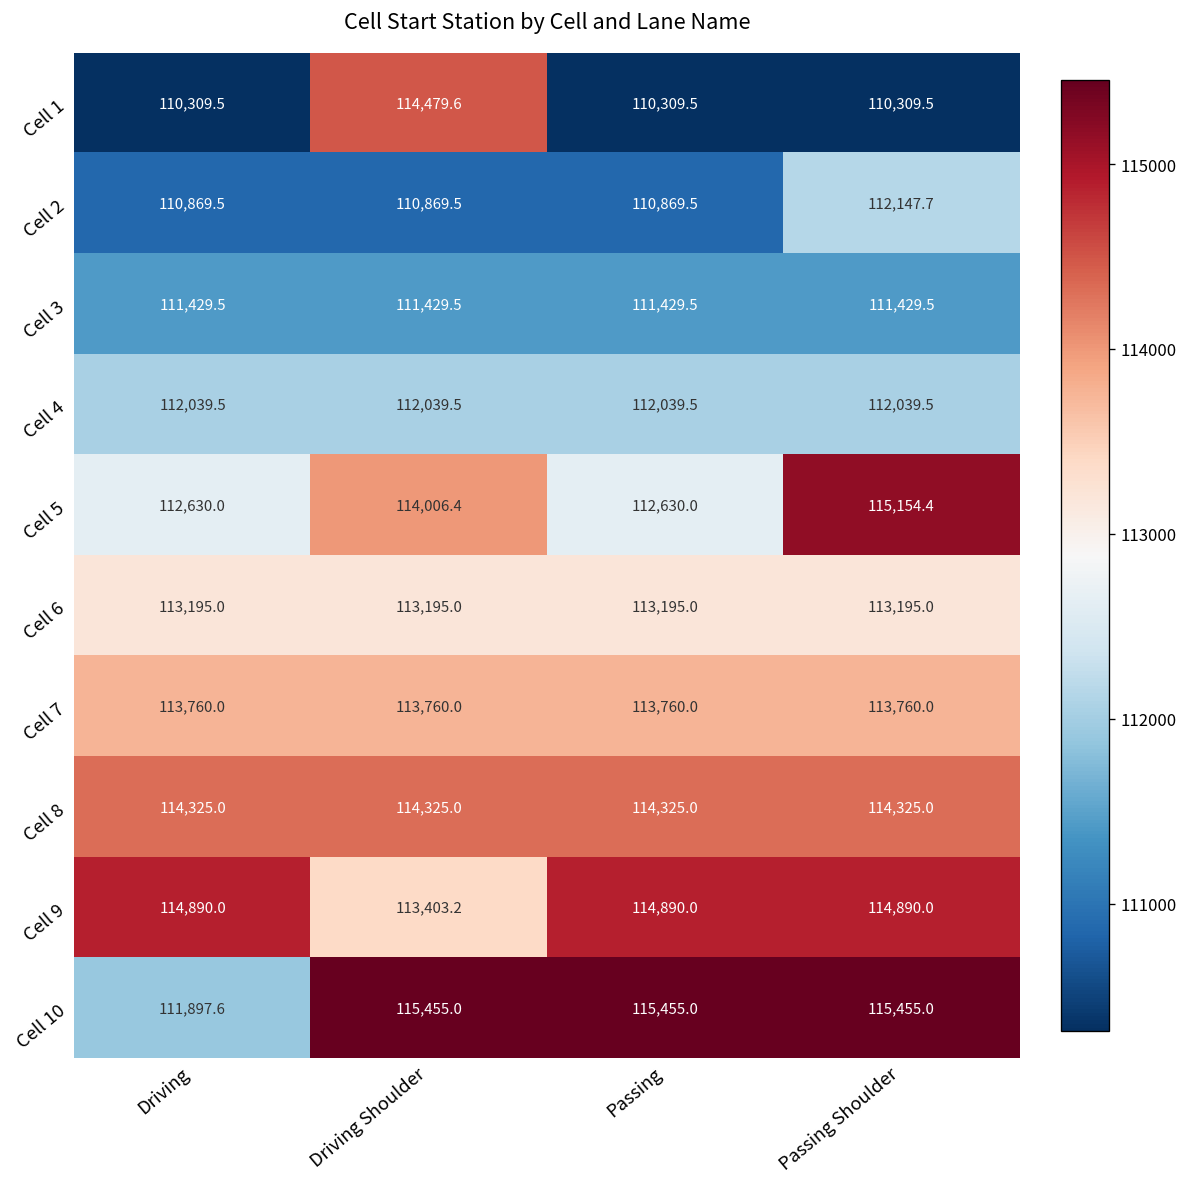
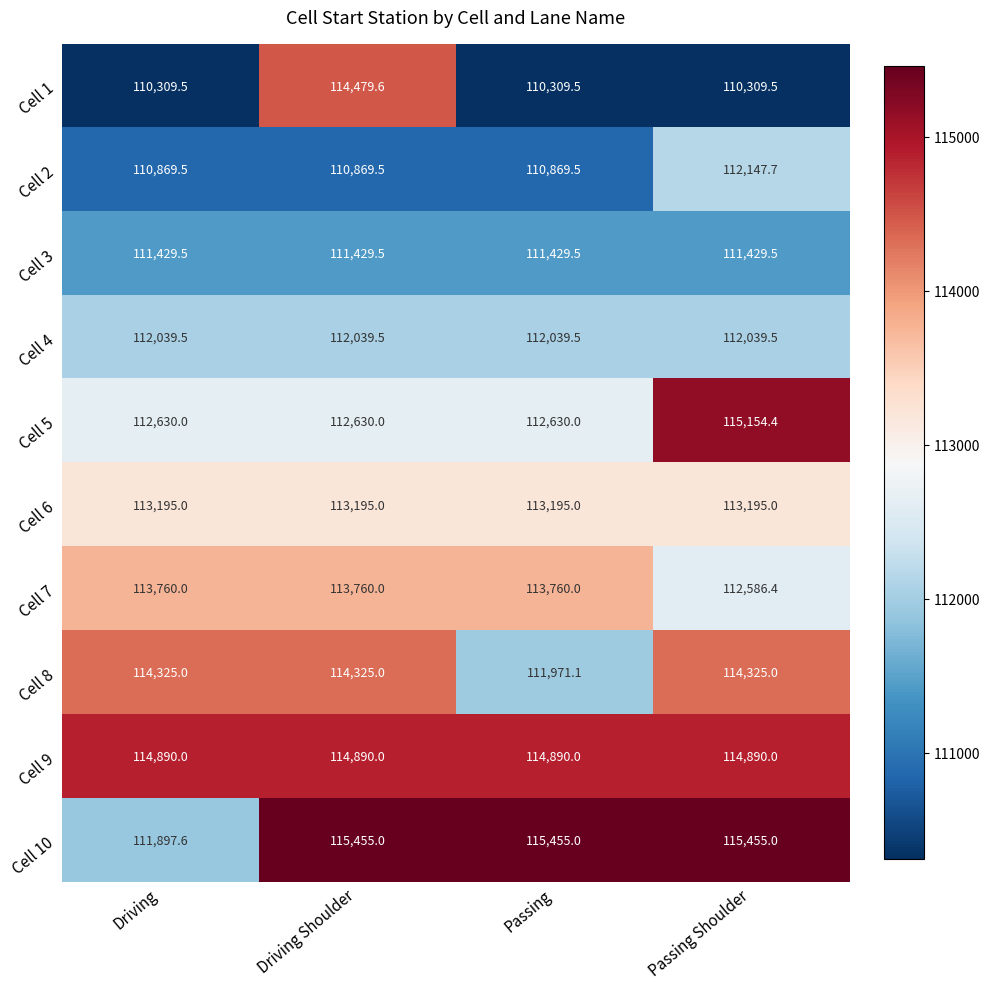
Cell 5, Driving Shoulder: 114,006.4 -> 112,630.0
Cell 7, Passing Shoulder: 113,760.0 -> 112,586.4
Cell 8, Passing: 114,325.0 -> 111,971.1
Cell 9, Driving Shoulder: 113,403.2 -> 114,890.0
